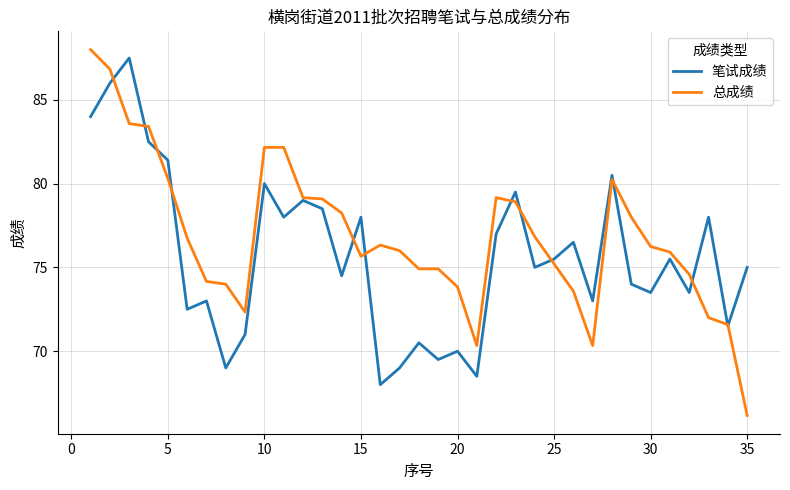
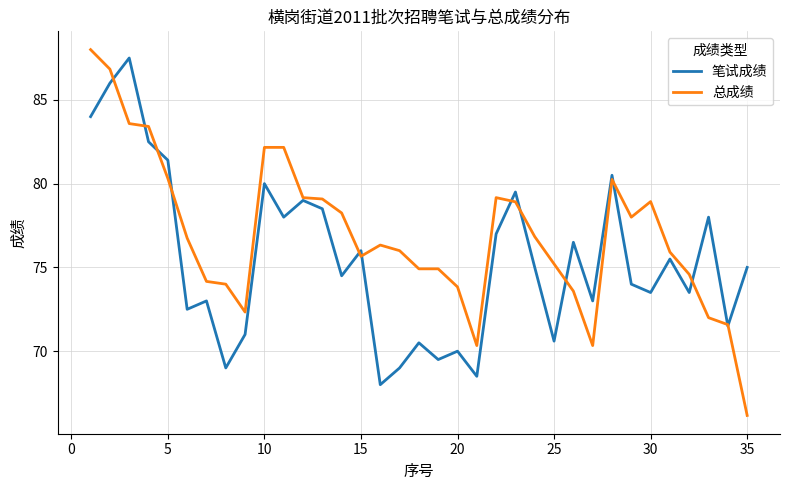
笔试成绩, 15: 78 -> 76
笔试成绩, 25: 75.5 -> 70.6
总成绩, 30: 76.3 -> 78.9
